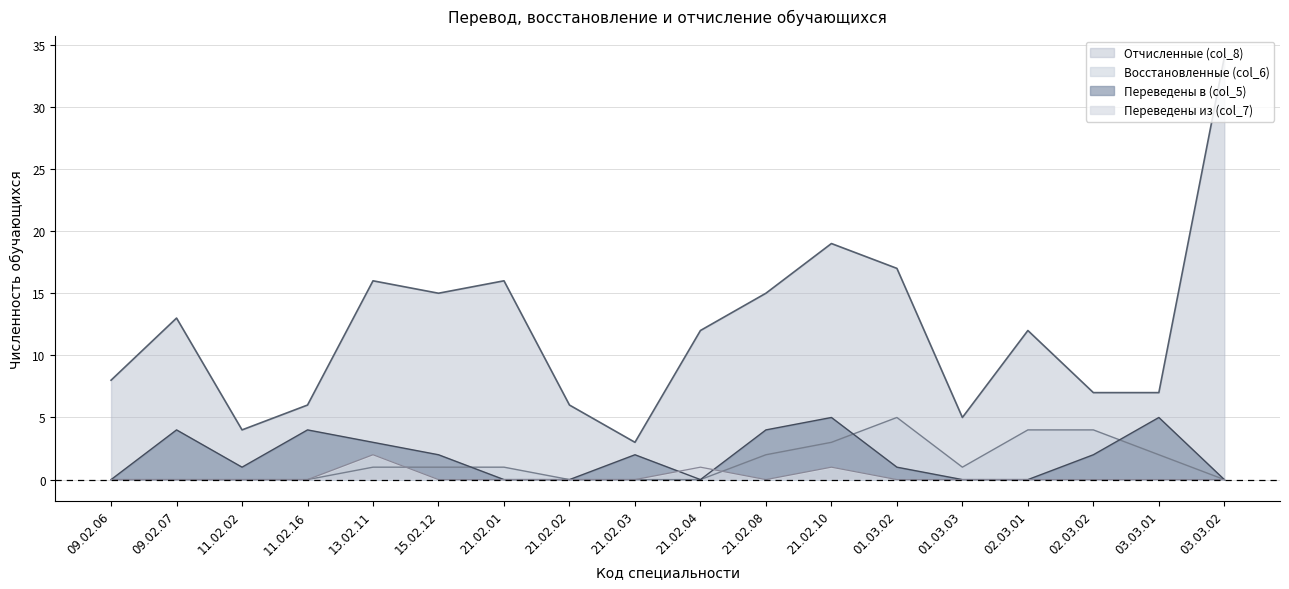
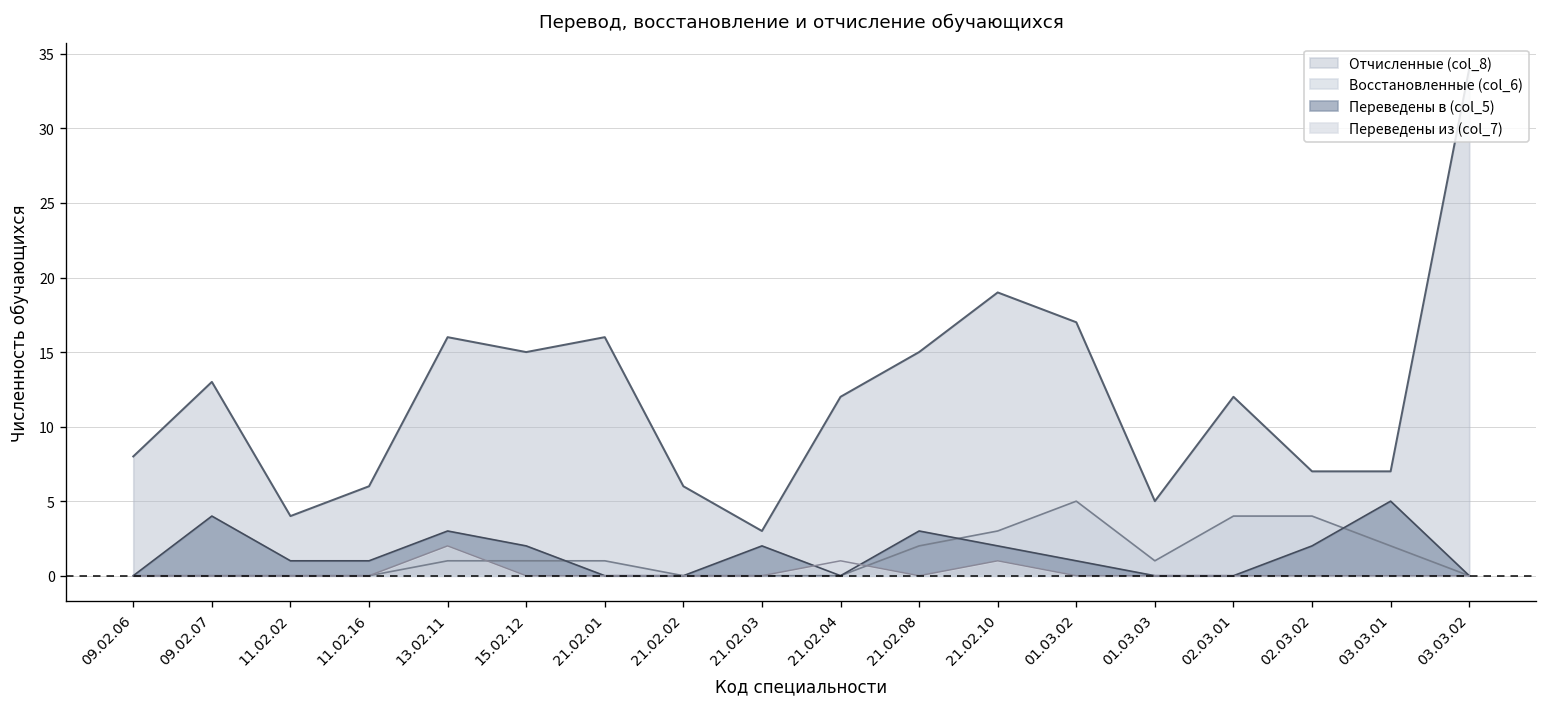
Переведены в (col_5), 11.02.16: 4 -> 1
Переведены в (col_5), 21.02.08: 4 -> 3
Переведены в (col_5), 21.02.10: 5 -> 2
